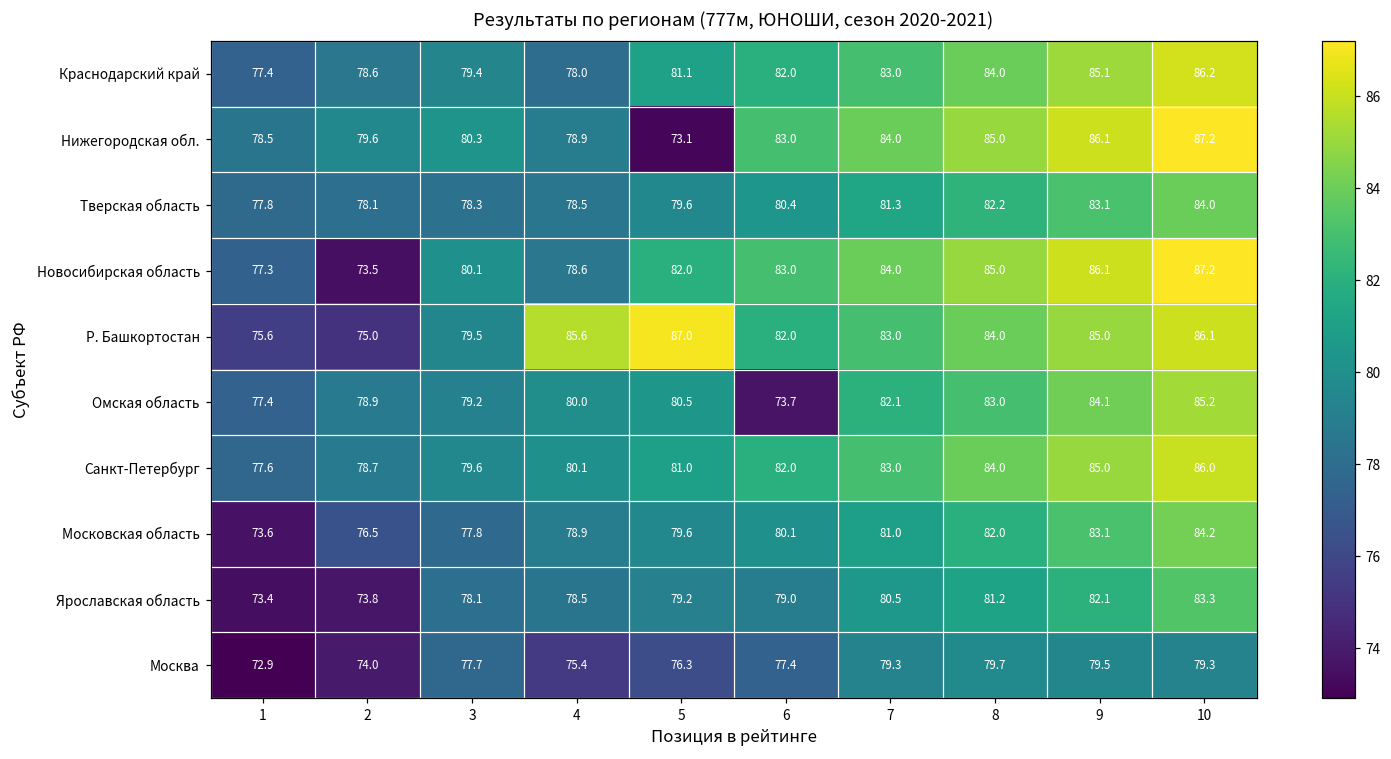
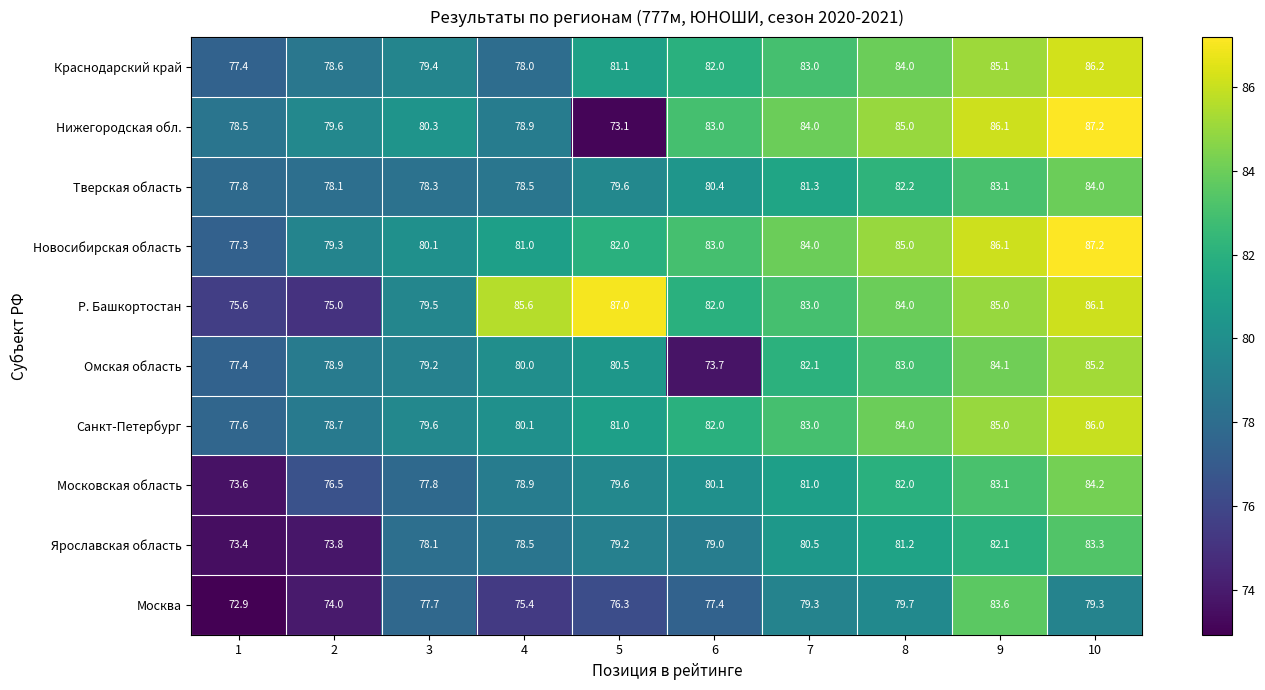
Новосибирская область, 2: 73.5 -> 79.3
Новосибирская область, 4: 78.6 -> 81.0
Москва, 9: 79.5 -> 83.6
